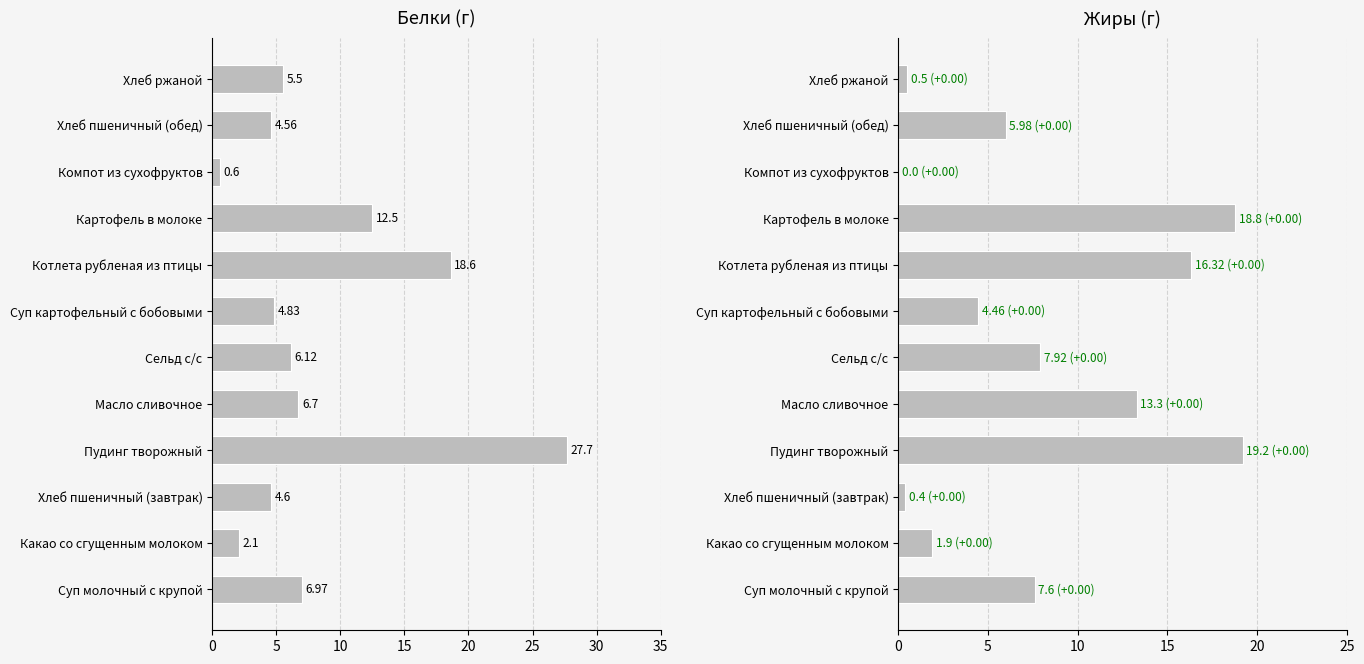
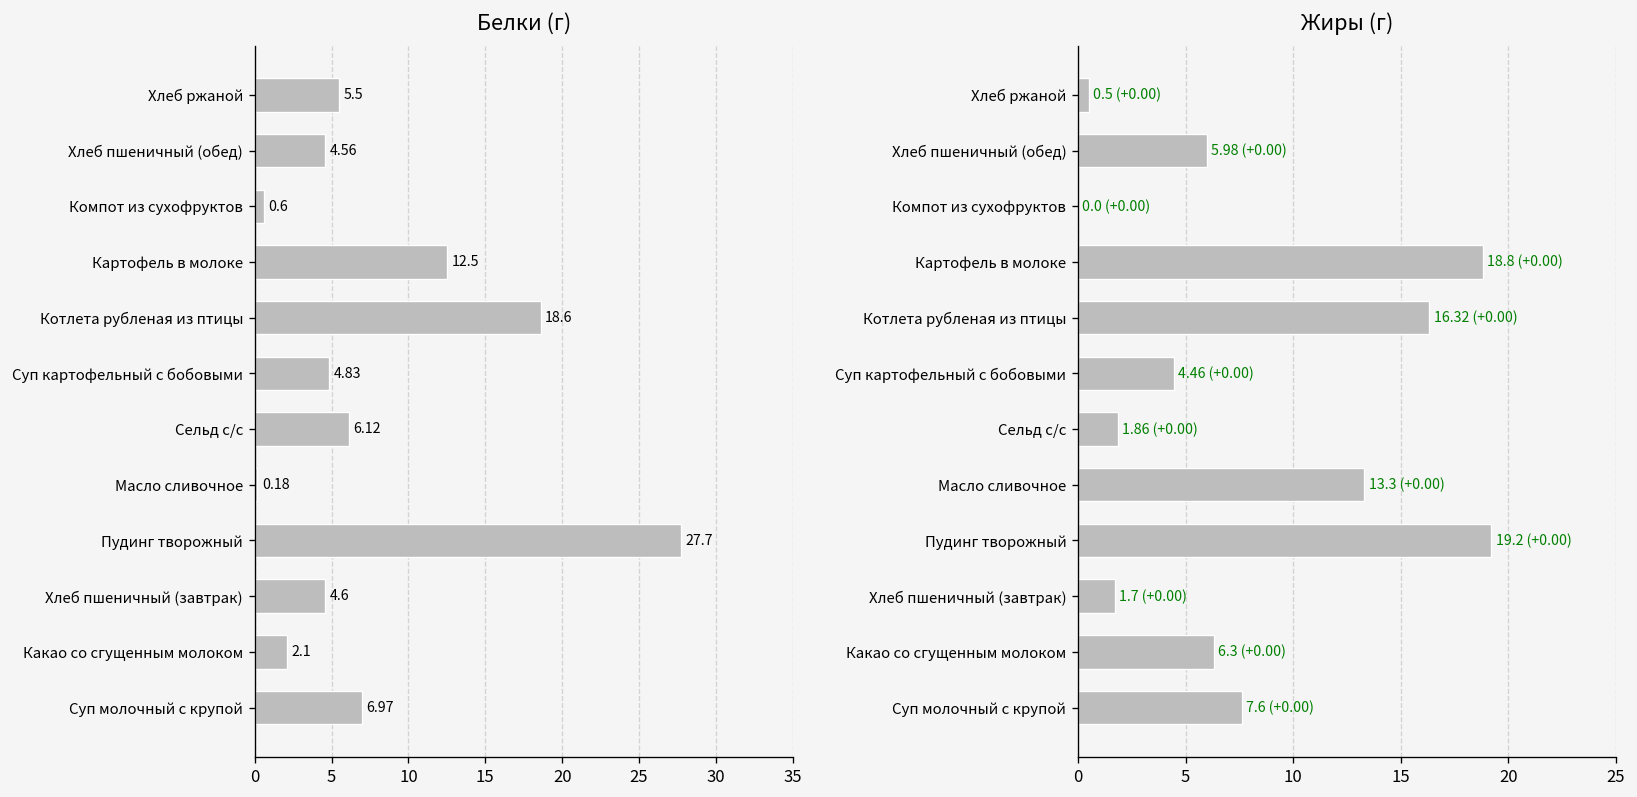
Белки (г), Масло сливочное: 6.7 -> 0.18
Жиры (г), Сельд с/с: 7.92 -> 1.86
Жиры (г), Хлеб пшеничный (завтрак): 0.4 -> 1.7
Жиры (г), Какао со сгущенным молоком: 1.9 -> 6.3
